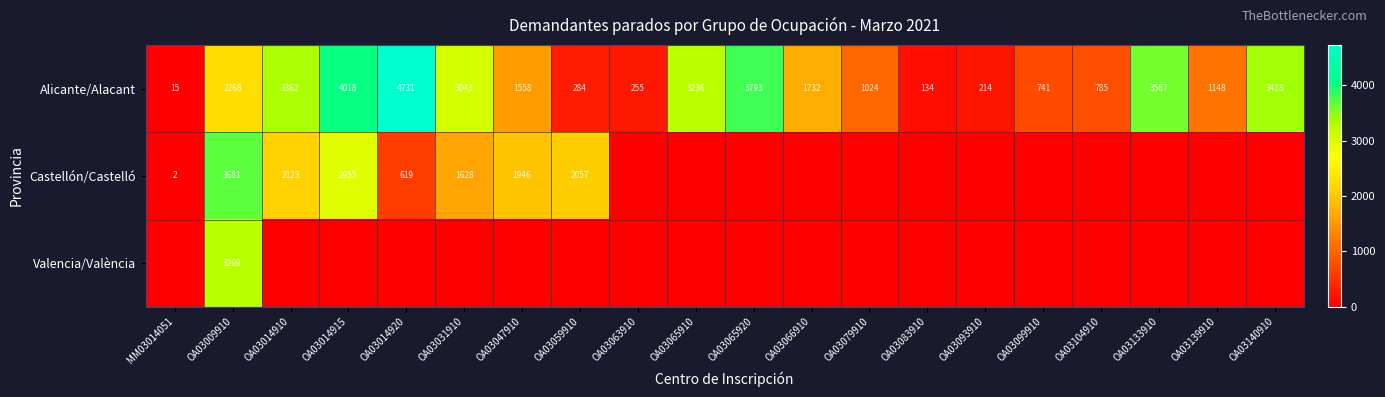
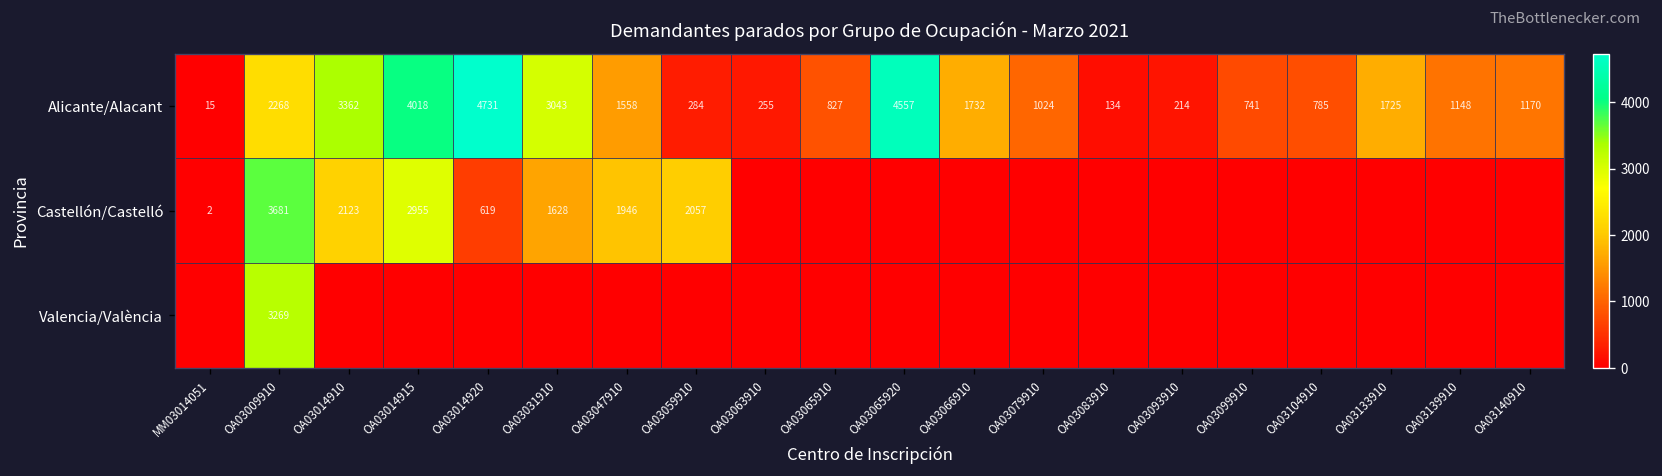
Alicante/Alacant, OA03065910: 3236 -> 827
Alicante/Alacant, OA03065920: 3793 -> 4557
Alicante/Alacant, OA03133910: 3587 -> 1725
Alicante/Alacant, OA03140910: 3418 -> 1170
